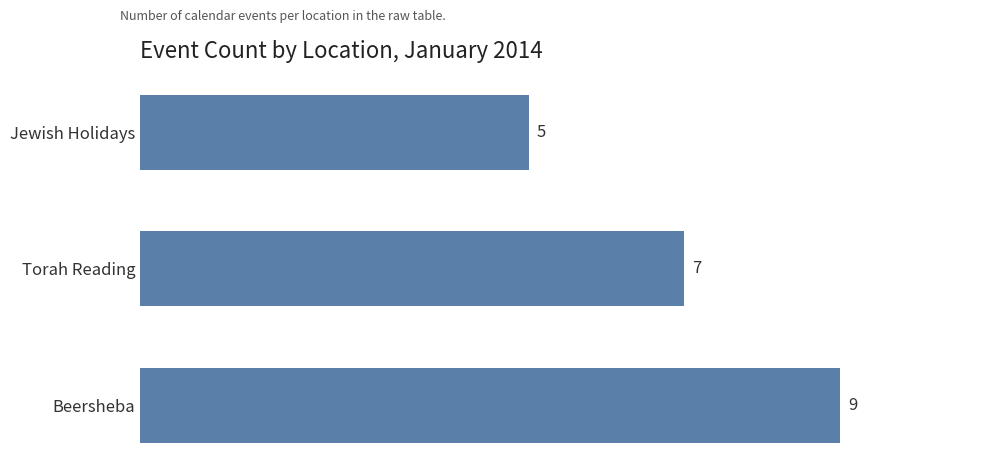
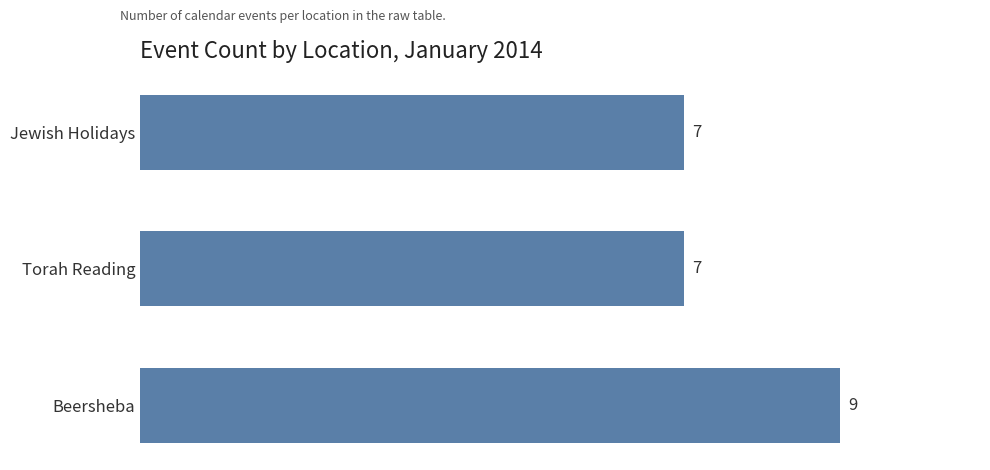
Jewish Holidays: 5 -> 7
